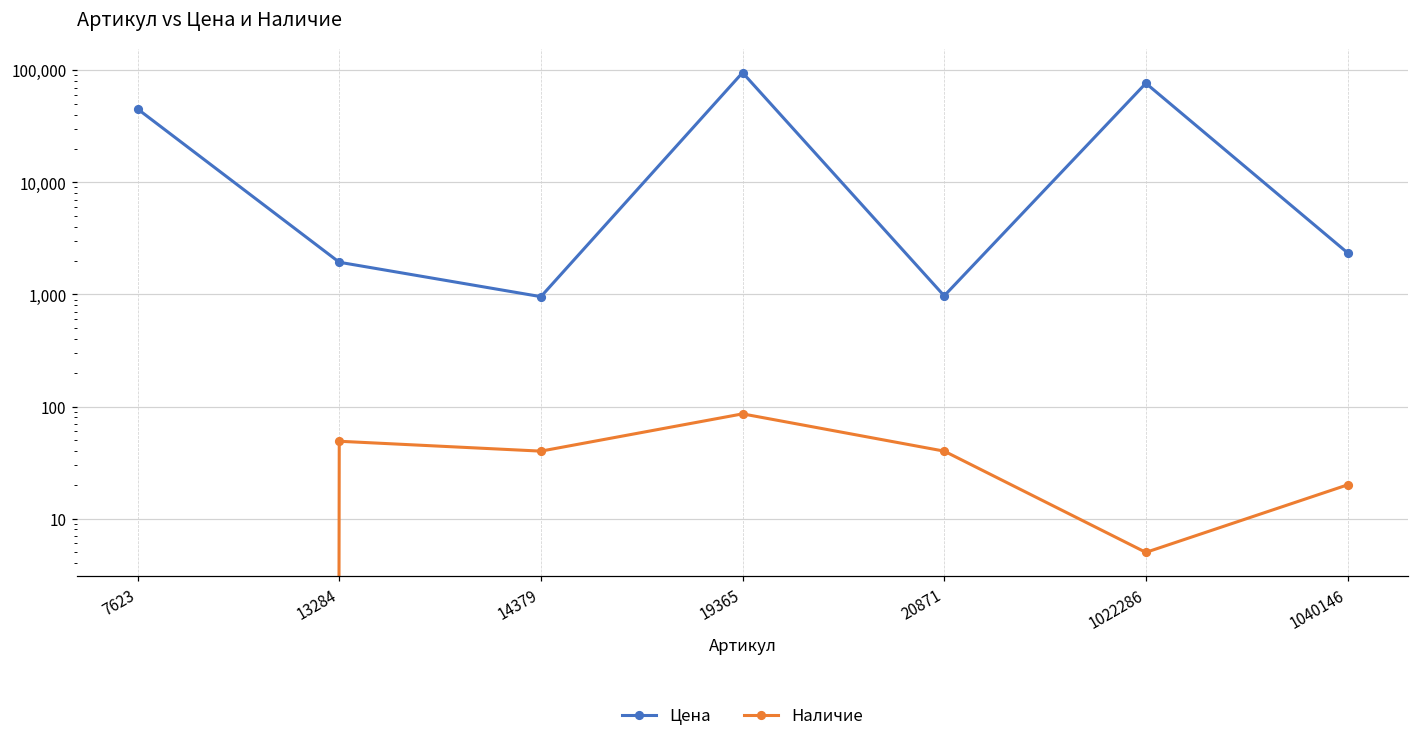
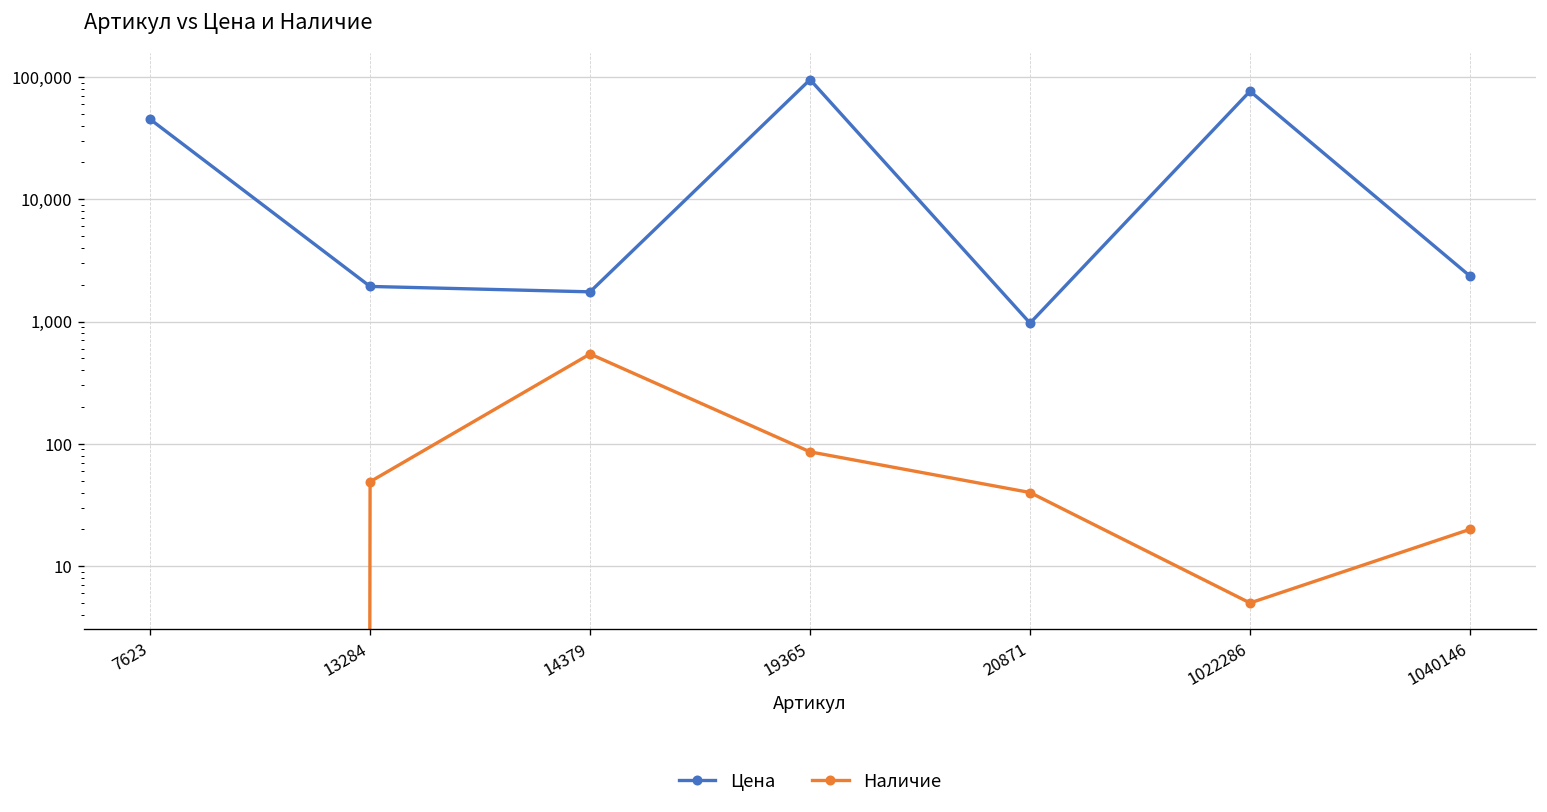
Цена, 14379: 1,000 -> 1,800
Наличие, 14379: 40 -> 500
